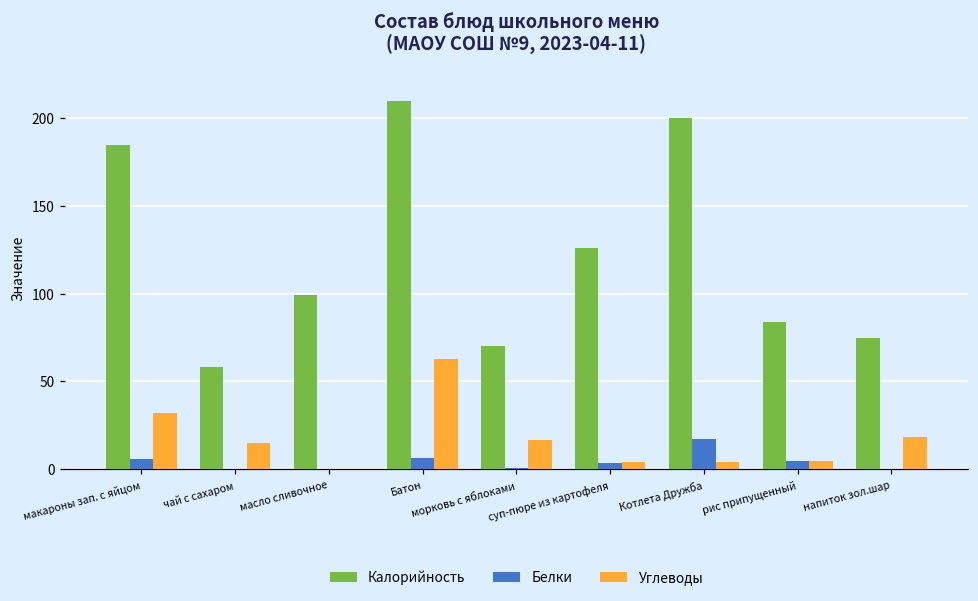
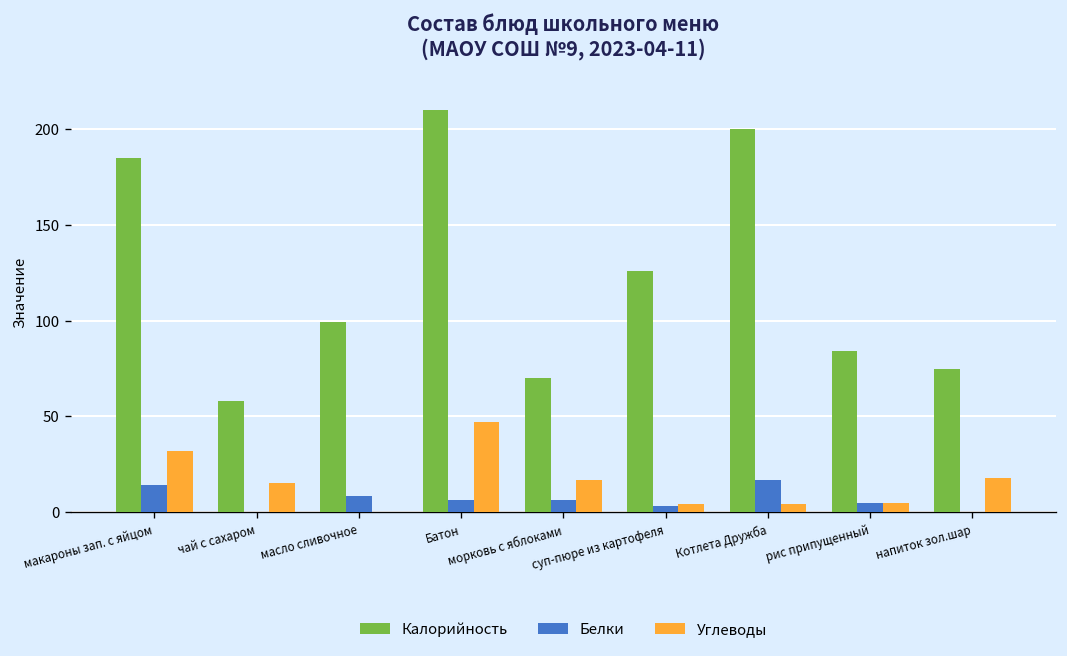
Белки, макароны зап. с яйцом: 6 -> 14
Белки, масло сливочное: 0 -> 8
Углеводы, Батон: 63 -> 47
Белки, морковь с яблоками: 1 -> 6
